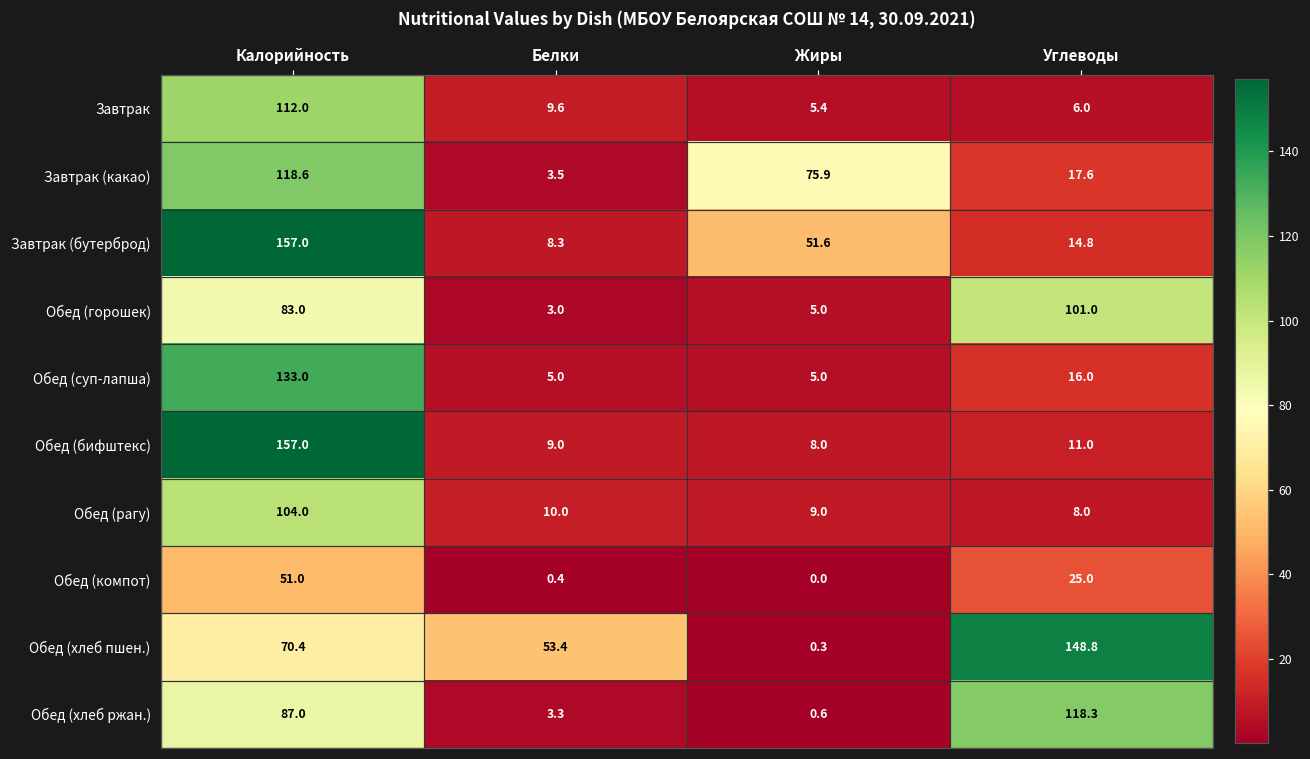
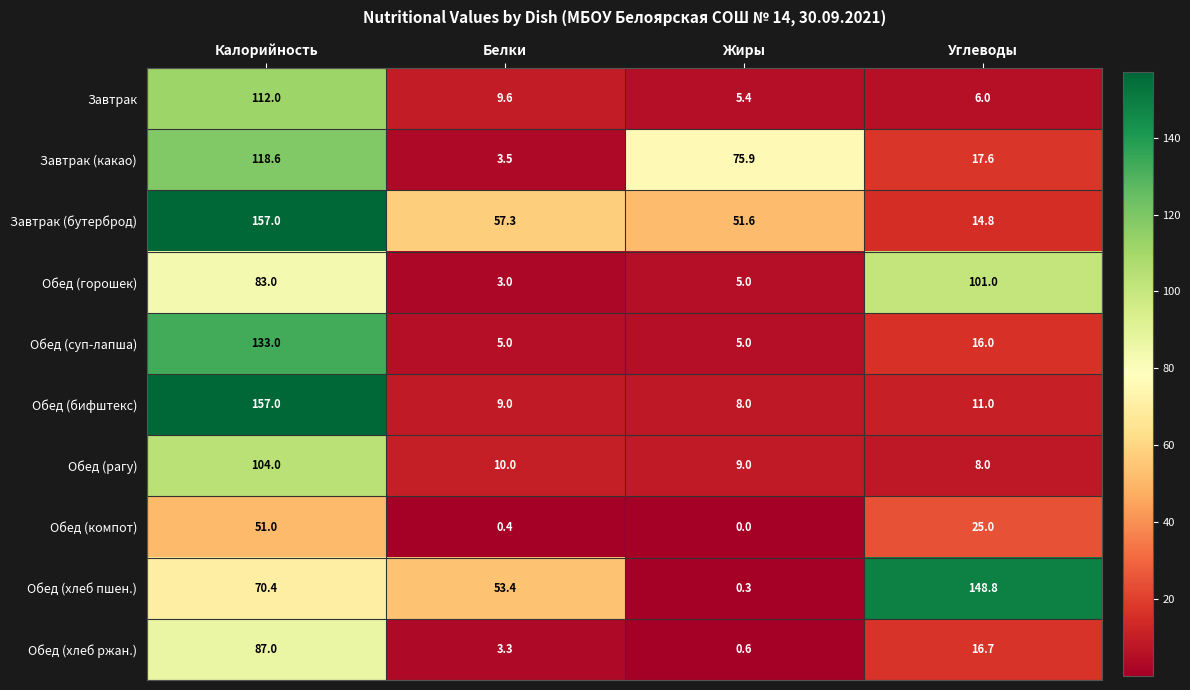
Завтрак (бутерброд), Белки: 8.3 -> 57.3
Обед (хлеб ржан.), Углеводы: 118.3 -> 16.7
